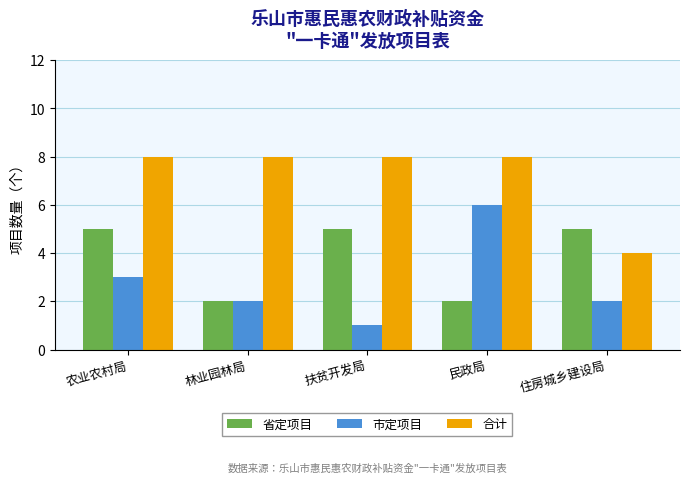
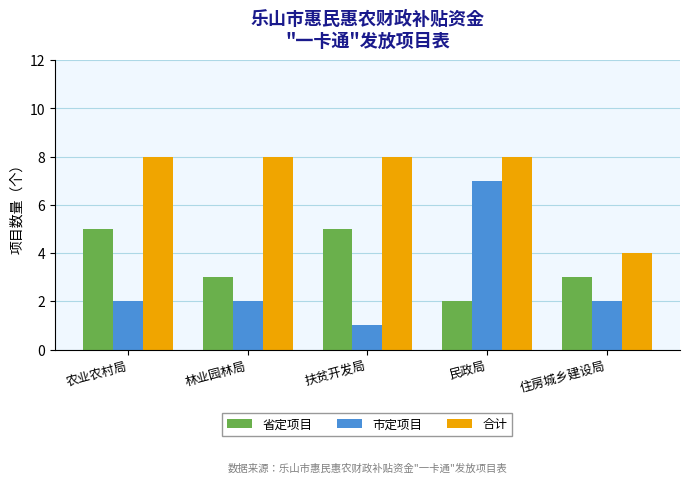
市定项目, 农业农村局: 3 -> 2
省定项目, 林业园林局: 2 -> 3
市定项目, 民政局: 6 -> 7
省定项目, 住房城乡建设局: 5 -> 3
